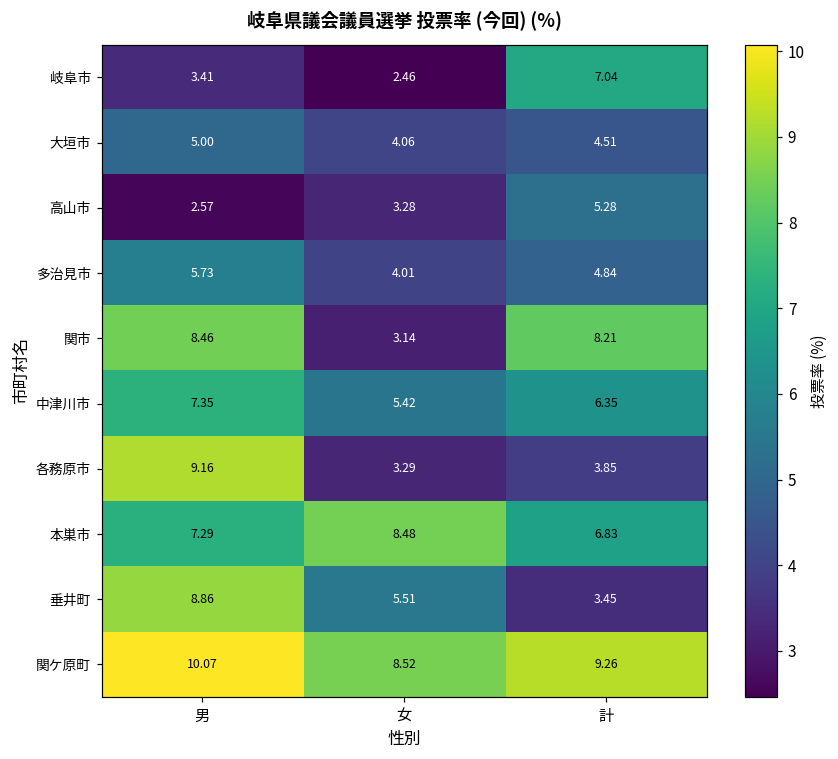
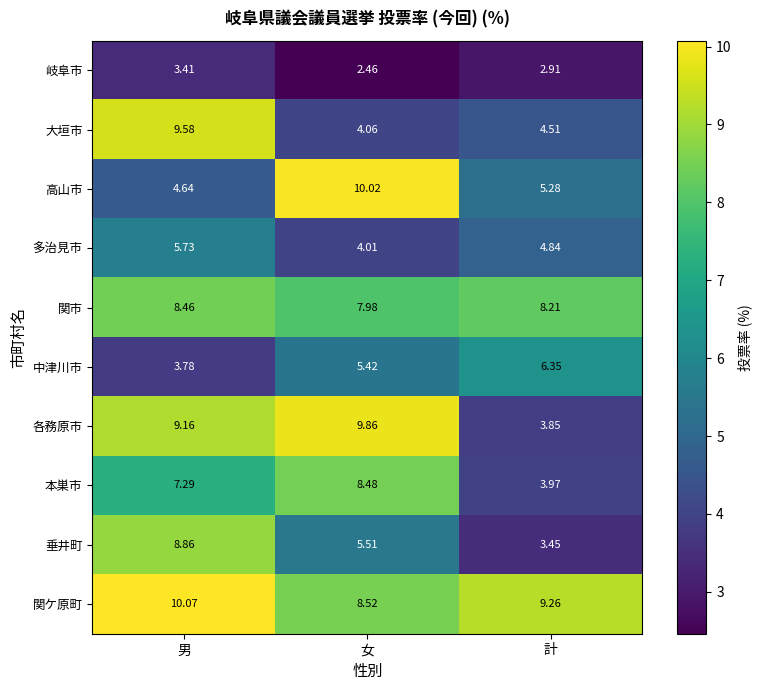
岐阜市, 計: 7.04 -> 2.91
大垣市, 男: 5.00 -> 9.58
高山市, 男: 2.57 -> 4.64
高山市, 女: 3.28 -> 10.02
関市, 女: 3.14 -> 7.98
中津川市, 男: 7.35 -> 3.78
各務原市, 女: 3.29 -> 9.86
本巣市, 計: 6.83 -> 3.97
